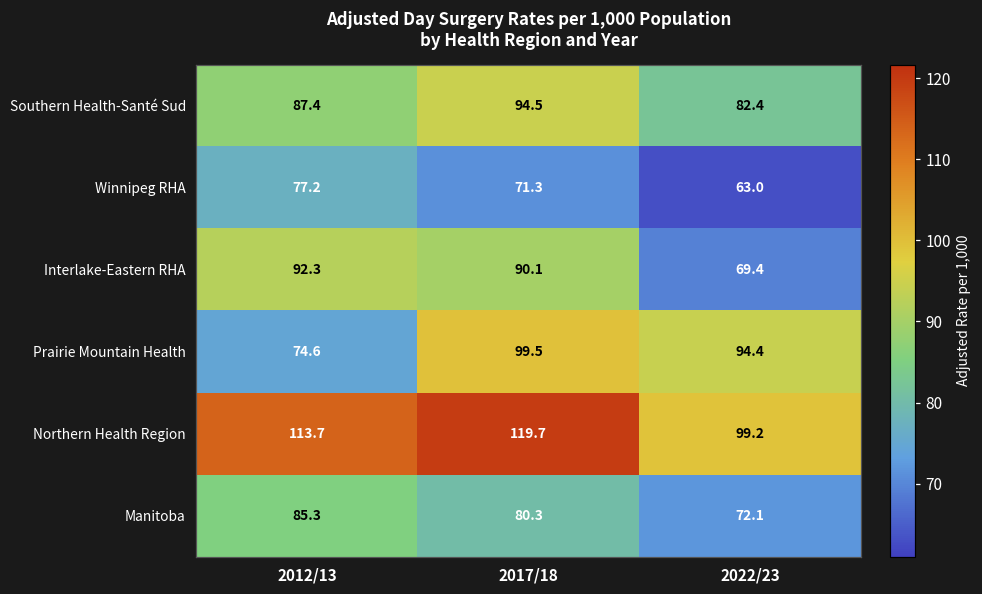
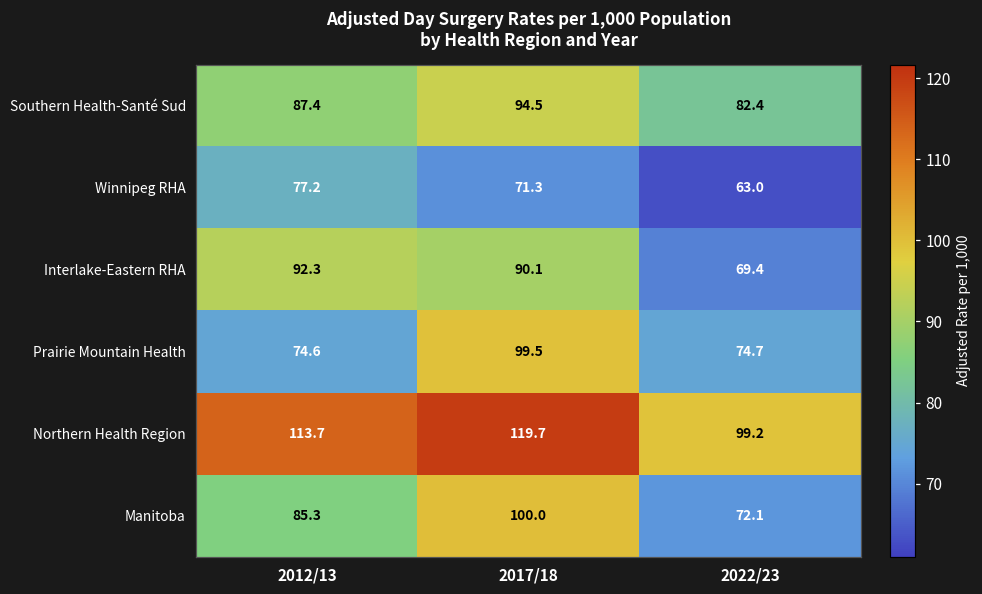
Prairie Mountain Health, 2022/23: 94.4 -> 74.7
Manitoba, 2017/18: 80.3 -> 100.0
